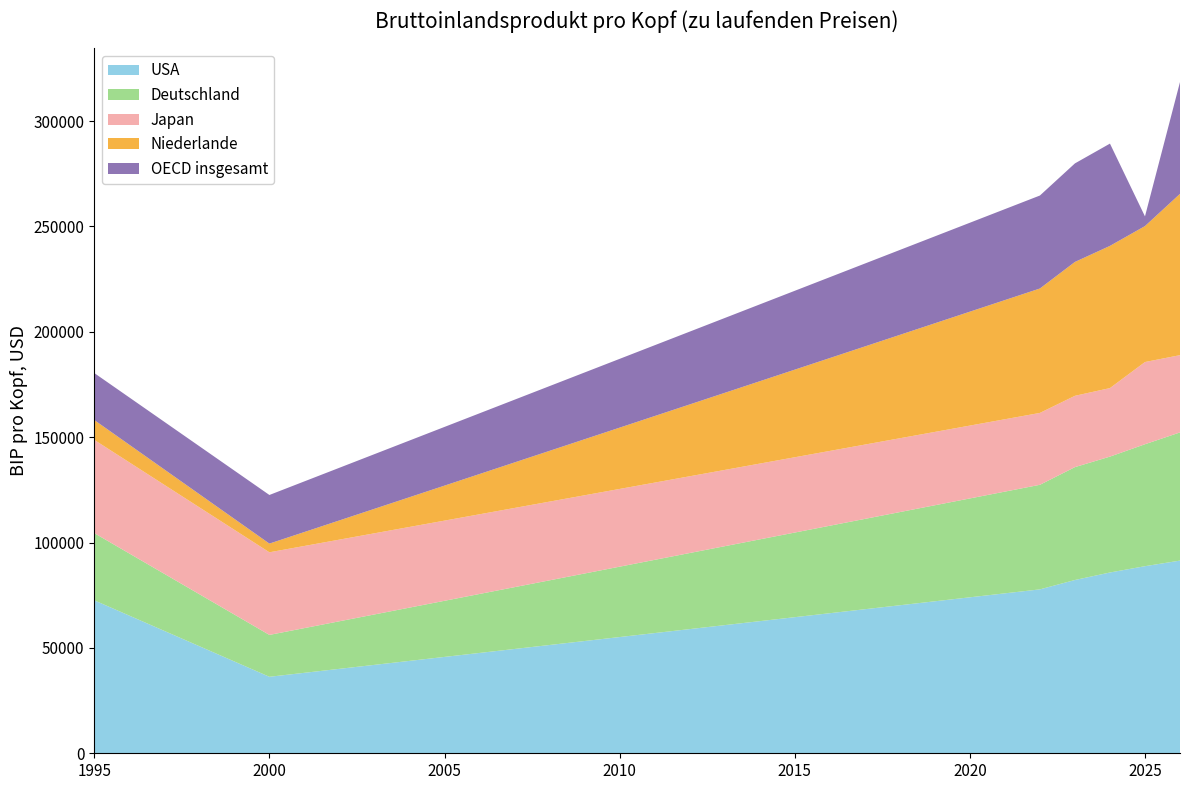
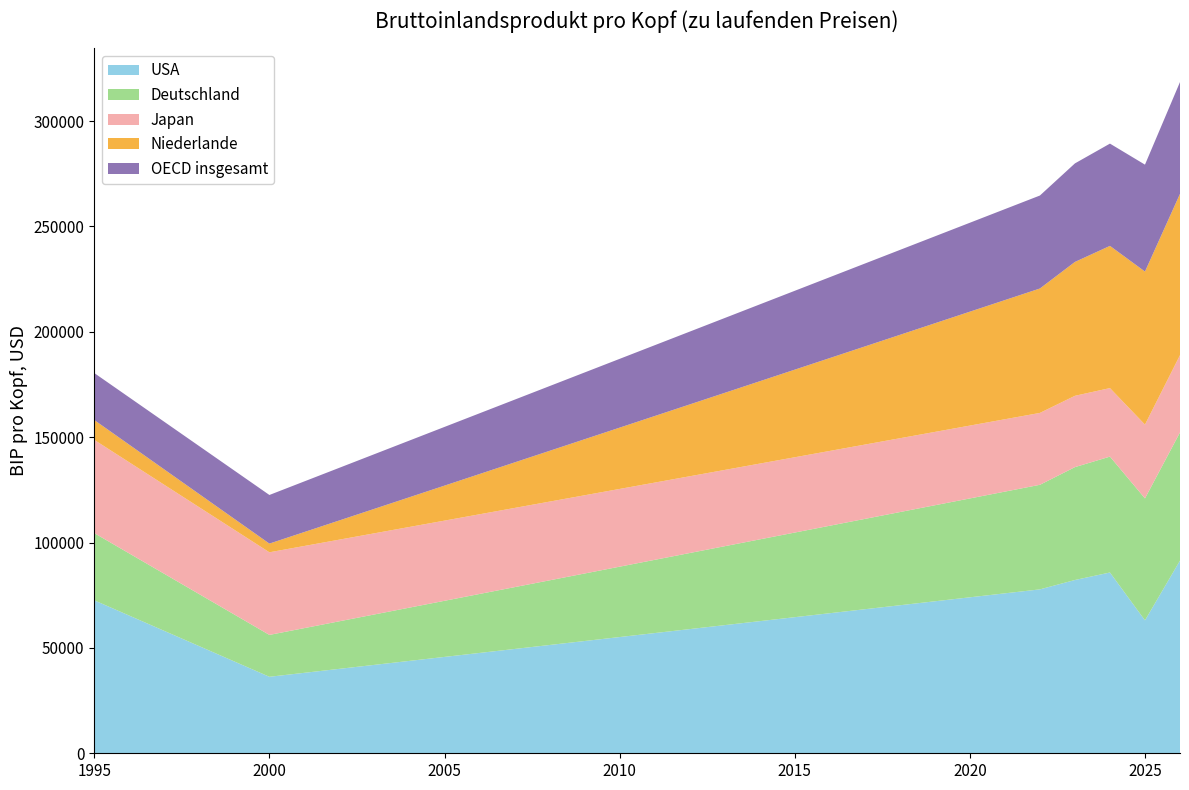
USA, 2025: 89000 -> 63000
Japan, 2025: 39000 -> 35000
Niederlande, 2025: 65000 -> 73000
OECD insgesamt, 2025: 5000 -> 51000
